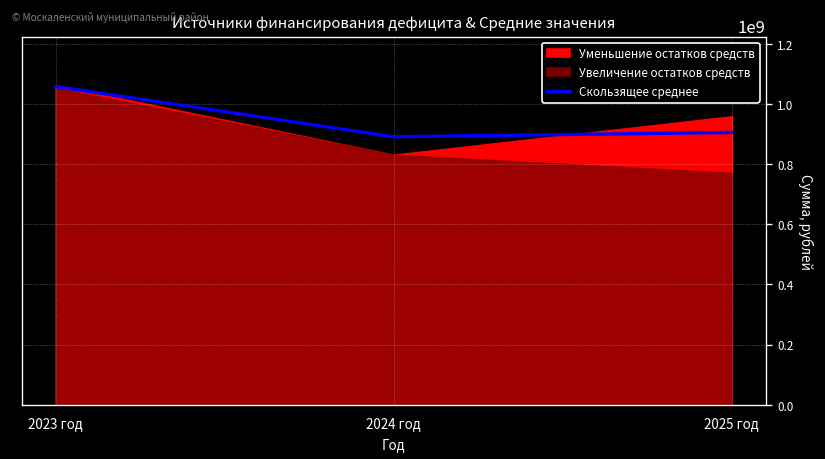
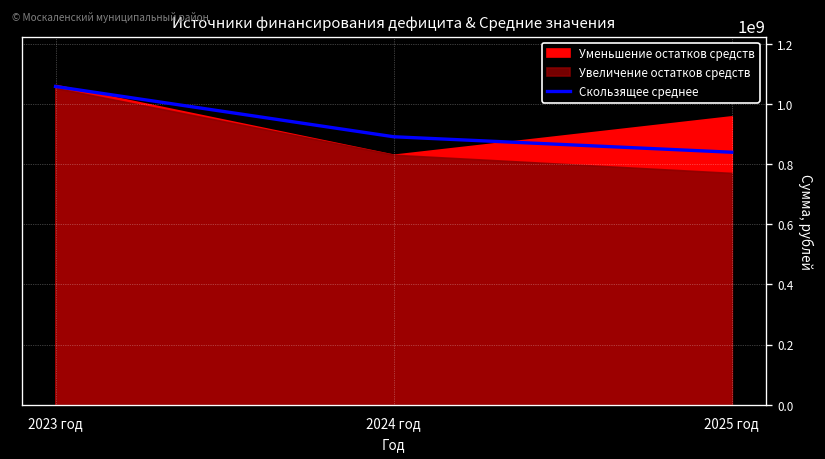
Скользящее среднее, 2025 год: 910000000 -> 840000000
